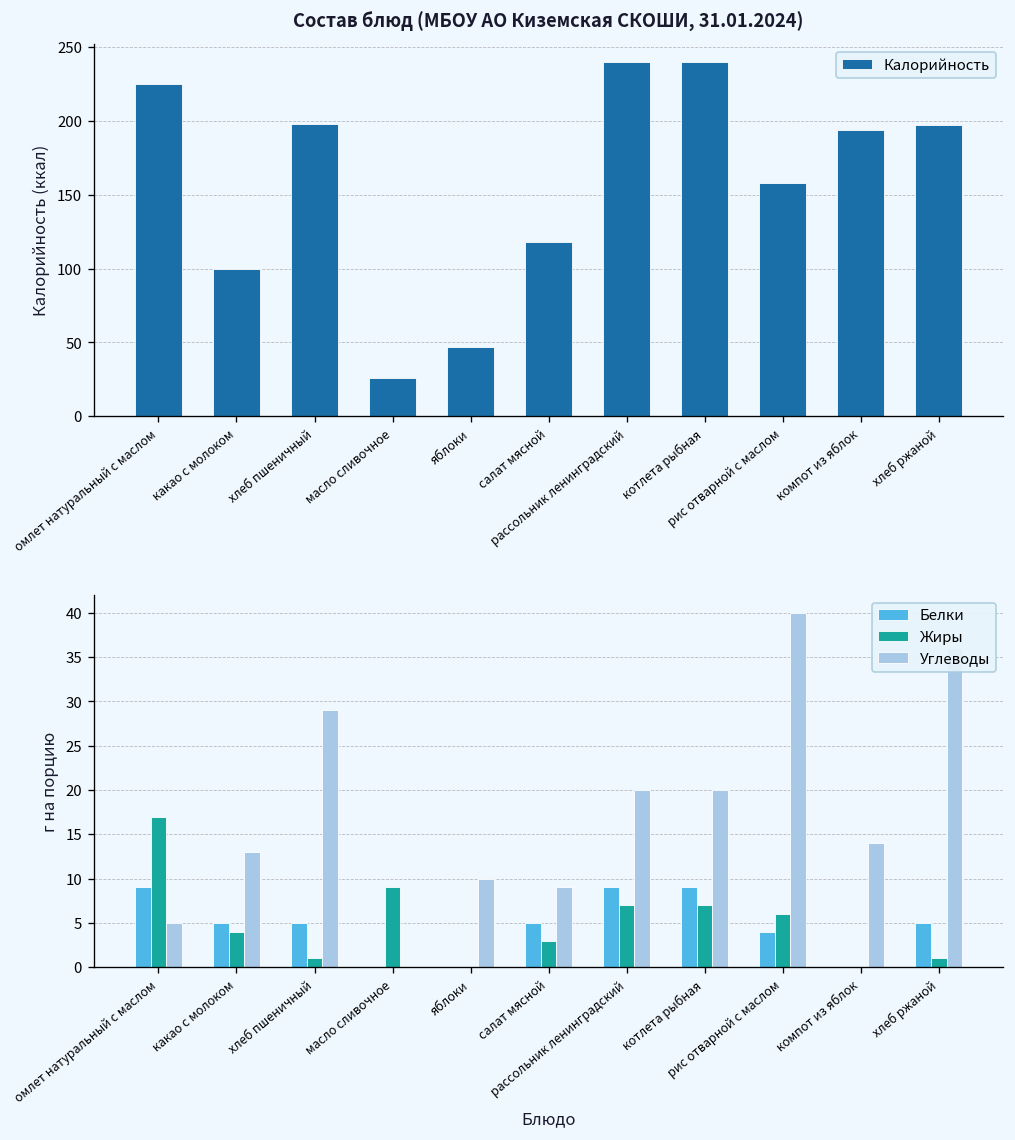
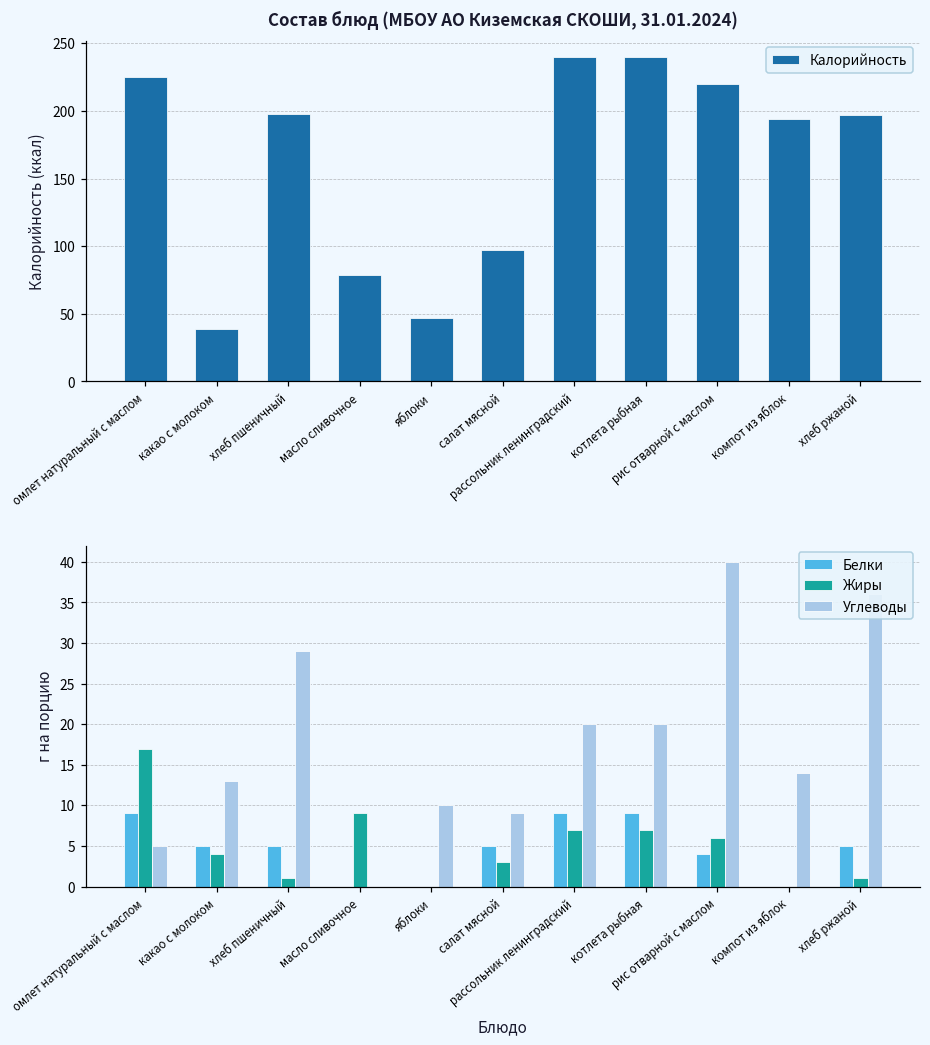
Состав блюд (МБОУ АО Киземская СКОШИ, 31.01.2024), какао с молоком: 100 -> 39
Состав блюд (МБОУ АО Киземская СКОШИ, 31.01.2024), масло сливочное: 26 -> 79
Состав блюд (МБОУ АО Киземская СКОШИ, 31.01.2024), салат мясной: 118 -> 97
Состав блюд (МБОУ АО Киземская СКОШИ, 31.01.2024), рис отварной с маслом: 158 -> 220
